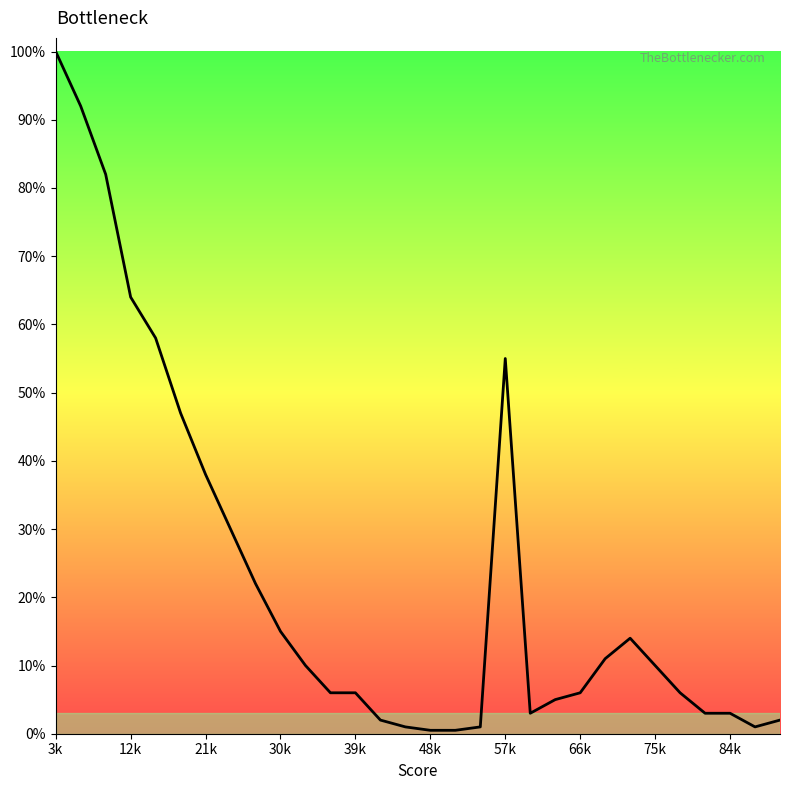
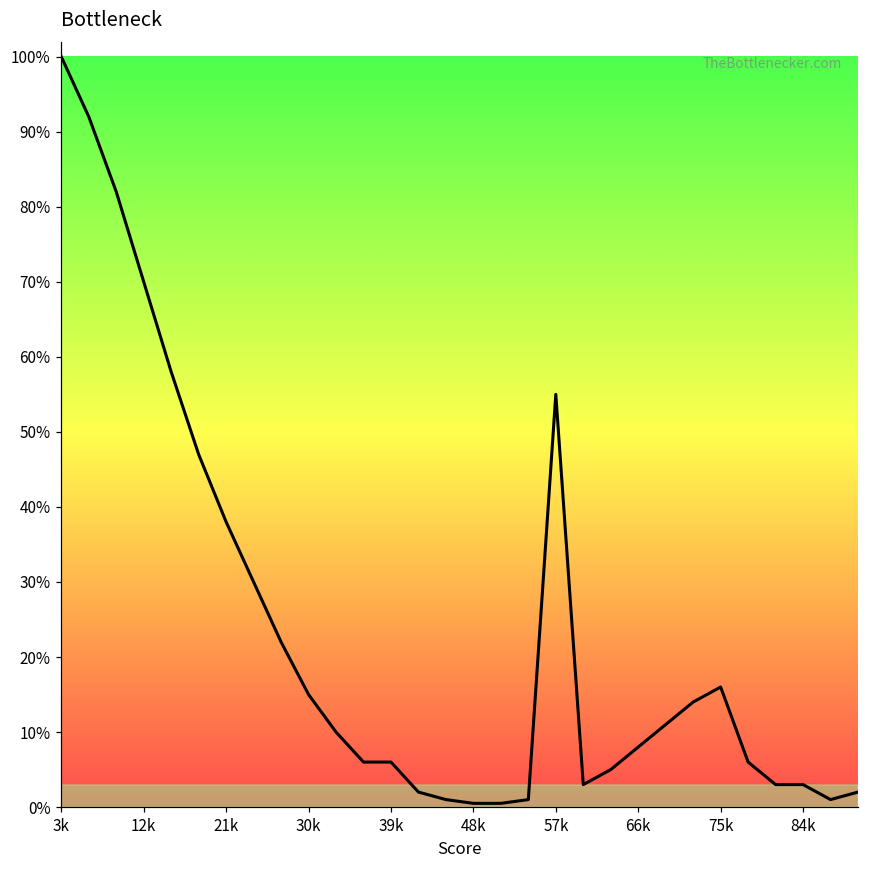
12k: 64% -> 70%
66k: 6% -> 8%
75k: 10% -> 16%
